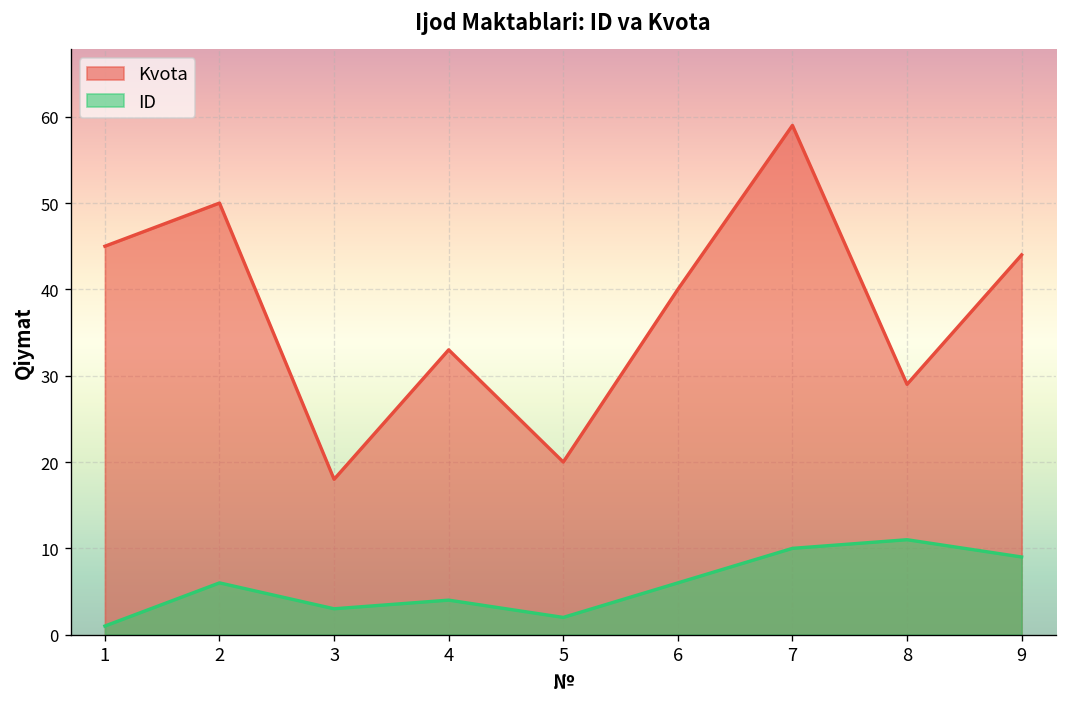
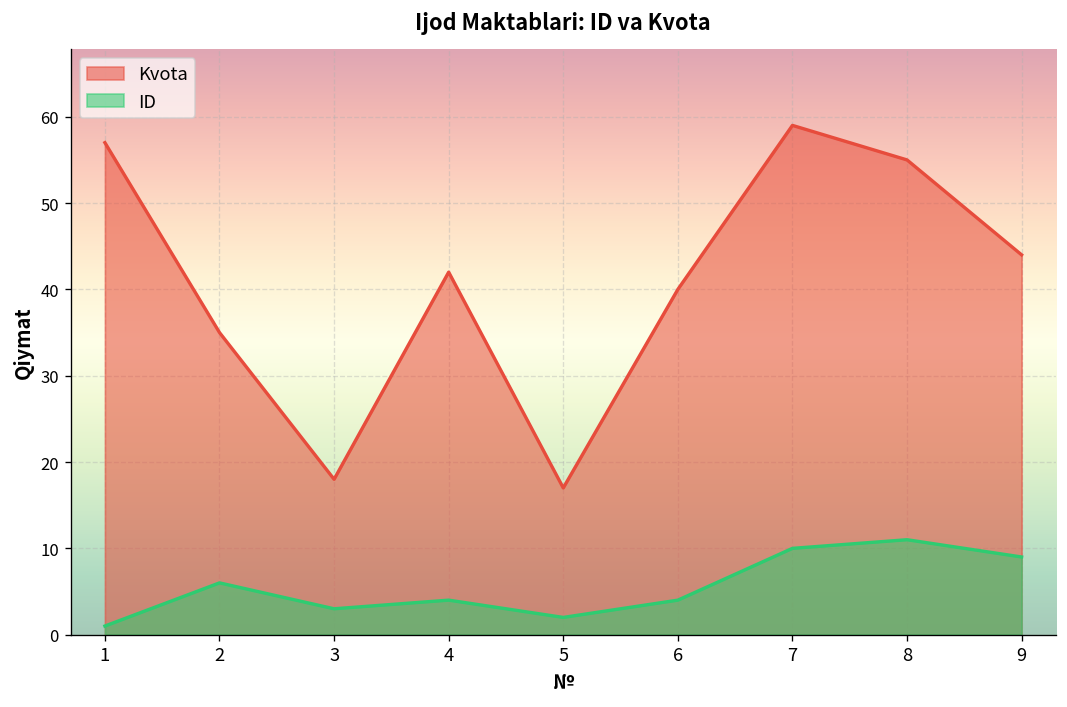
Kvota, 1: 45 -> 57
Kvota, 2: 50 -> 35
Kvota, 4: 33 -> 42
Kvota, 5: 20 -> 17
ID, 6: 6 -> 4
Kvota, 8: 29 -> 55
